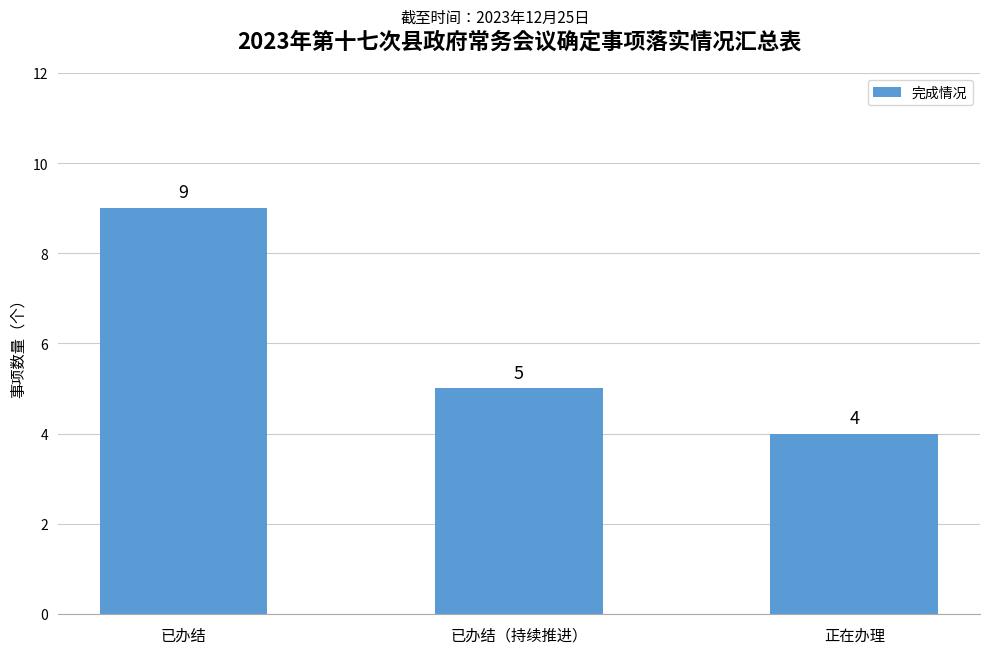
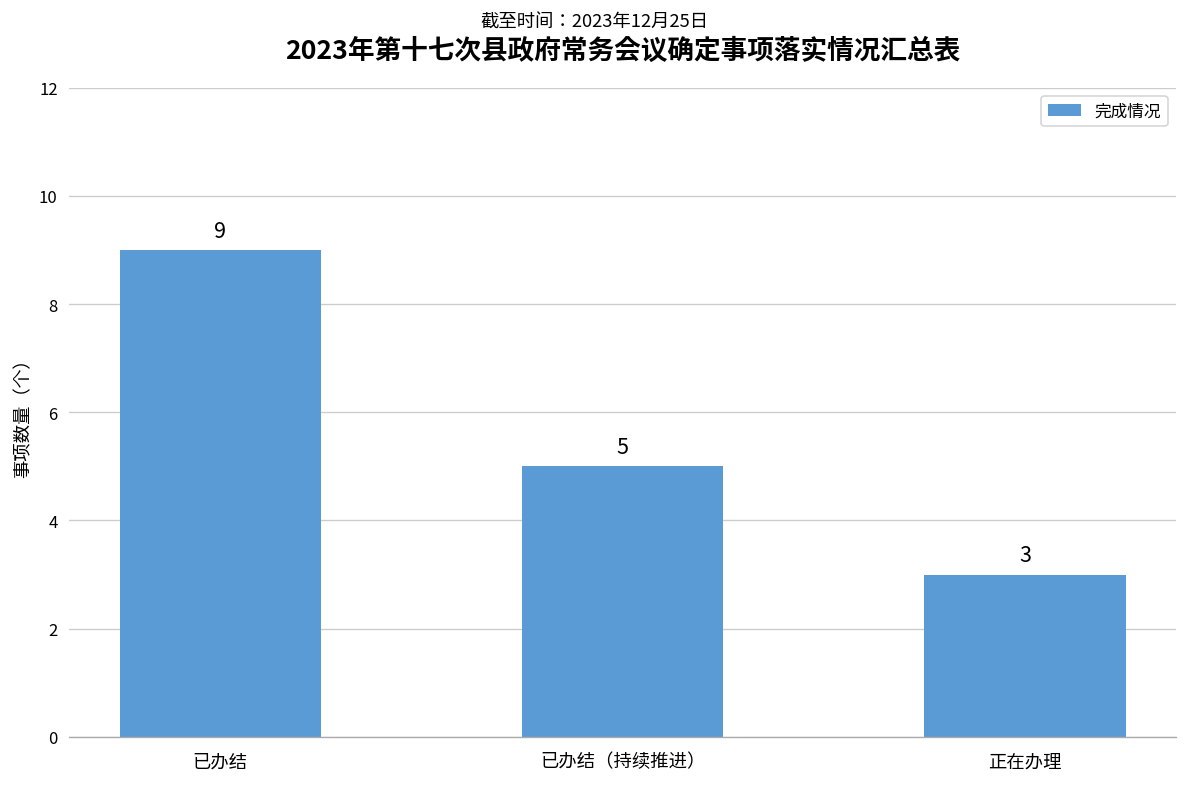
正在办理: 4 -> 3
